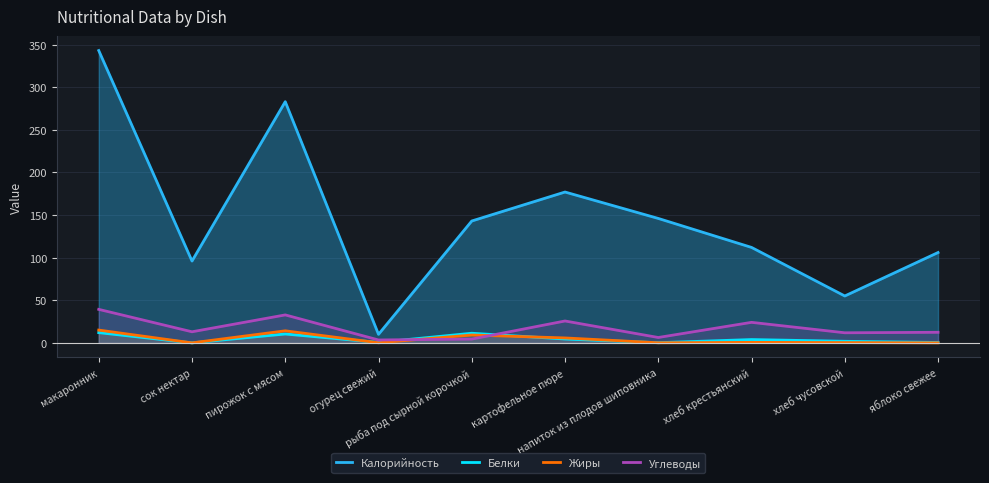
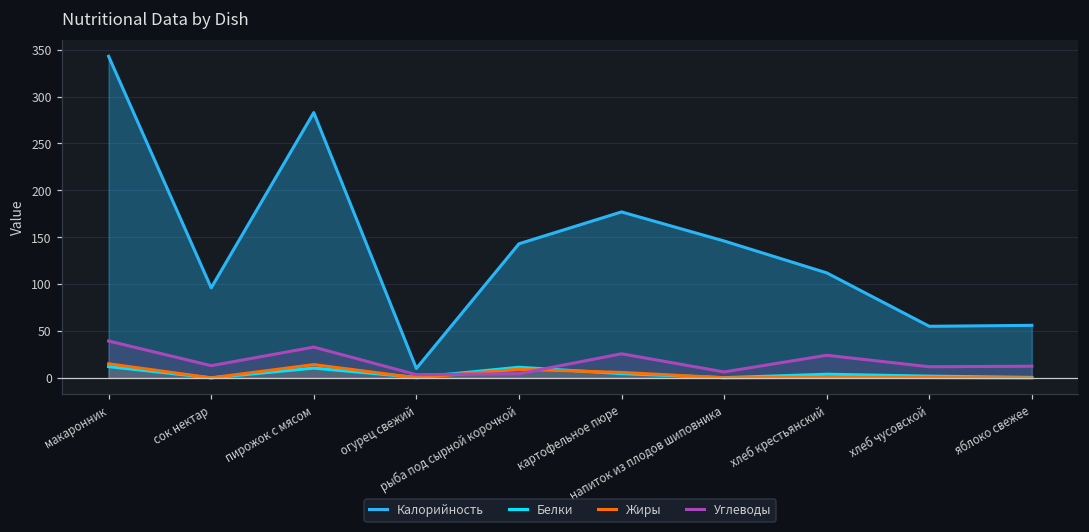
Калорийность, яблоко свежее: 110 -> 60
